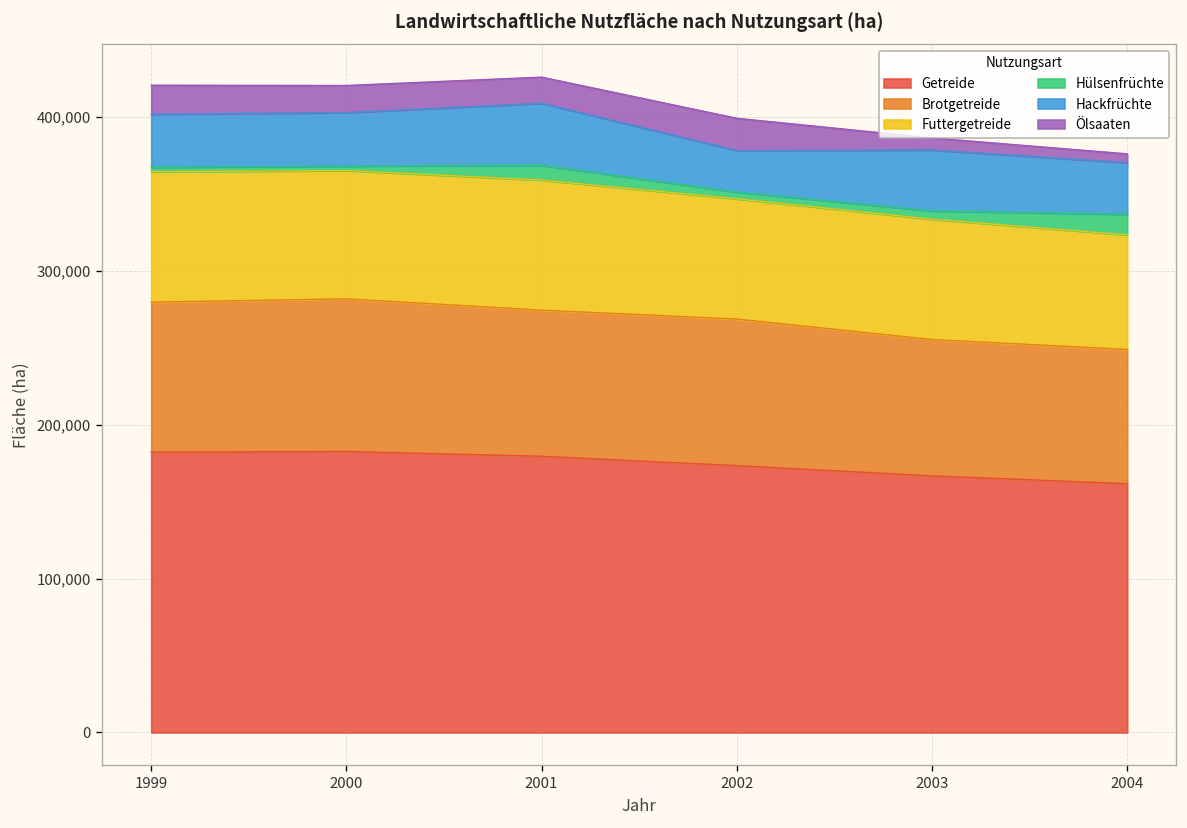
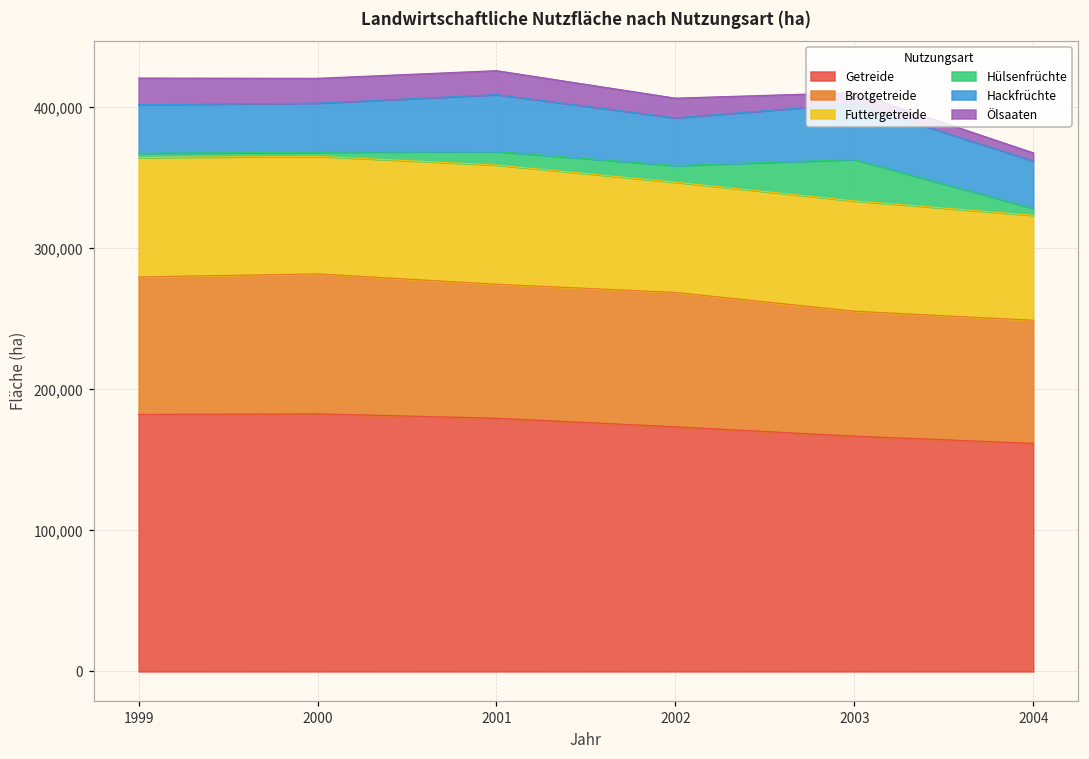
Hülsenfrüchte, 2002: 4,000 -> 12,000
Hackfrüchte, 2002: 27,000 -> 34,000
Ölsaaten, 2002: 21,000 -> 14,000
Hülsenfrüchte, 2003: 5,000 -> 29,000
Hülsenfrüchte, 2004: 13,000 -> 5,000
